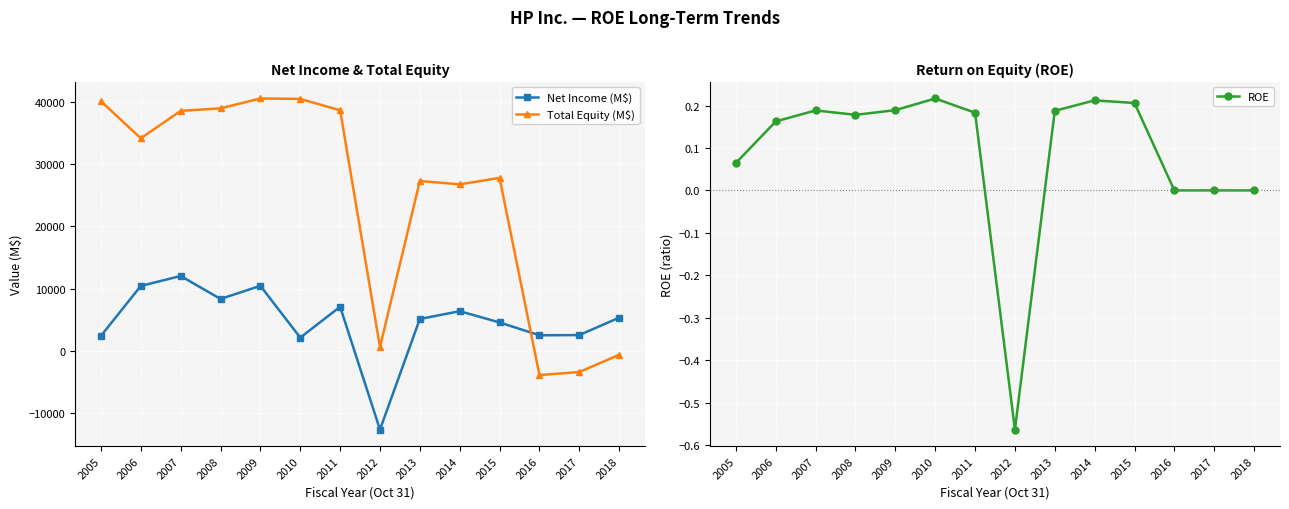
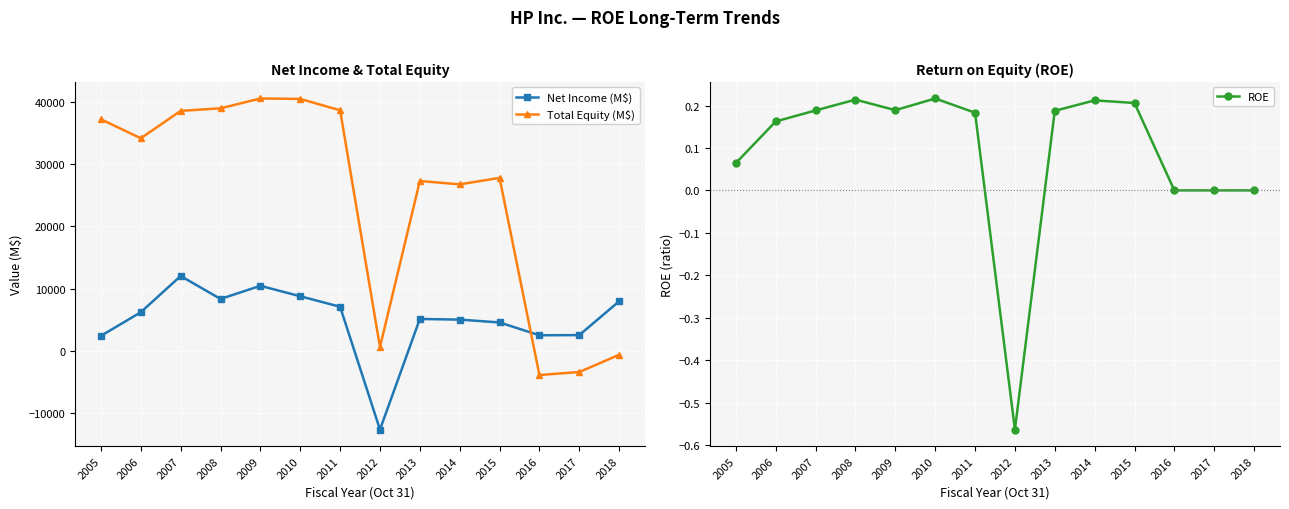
Net Income & Total Equity, Total Equity (M$), 2005: 40000 -> 37000
Net Income & Total Equity, Net Income (M$), 2006: 10000 -> 6000
Net Income & Total Equity, Net Income (M$), 2010: 2000 -> 9000
Net Income & Total Equity, Net Income (M$), 2014: 6000 -> 5000
Net Income & Total Equity, Net Income (M$), 2018: 5000 -> 8000
Return on Equity (ROE), 2008: 0.18 -> 0.21
